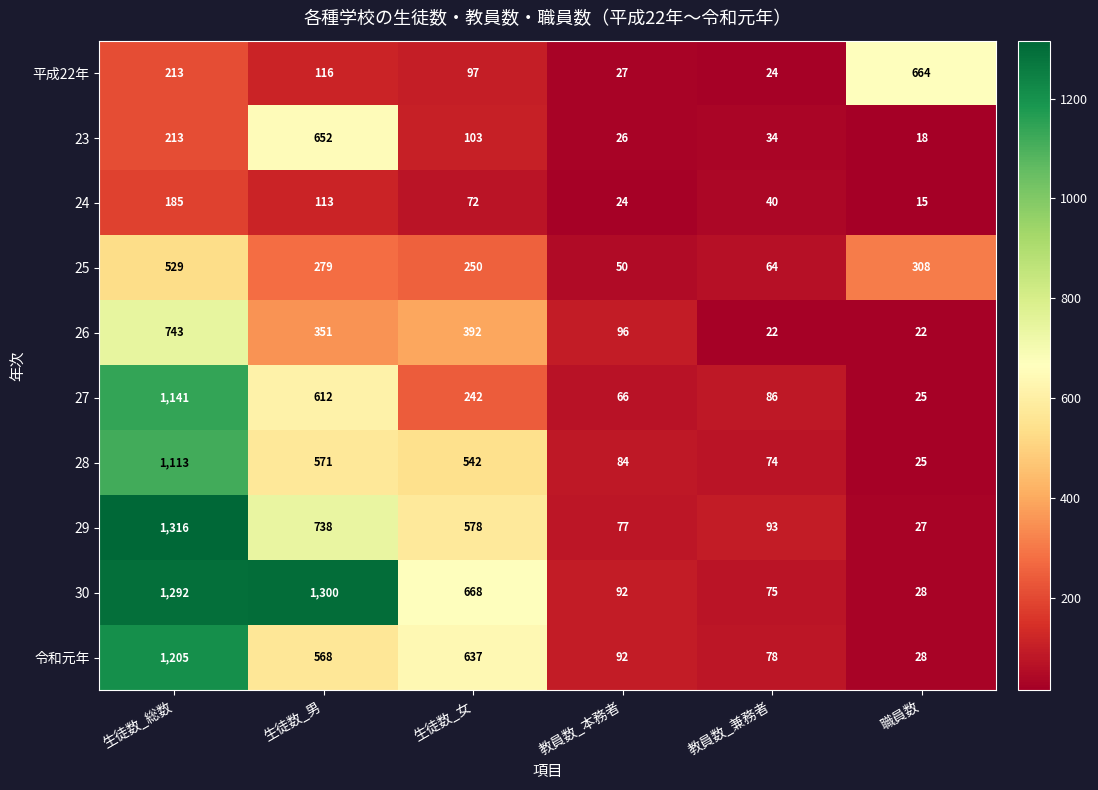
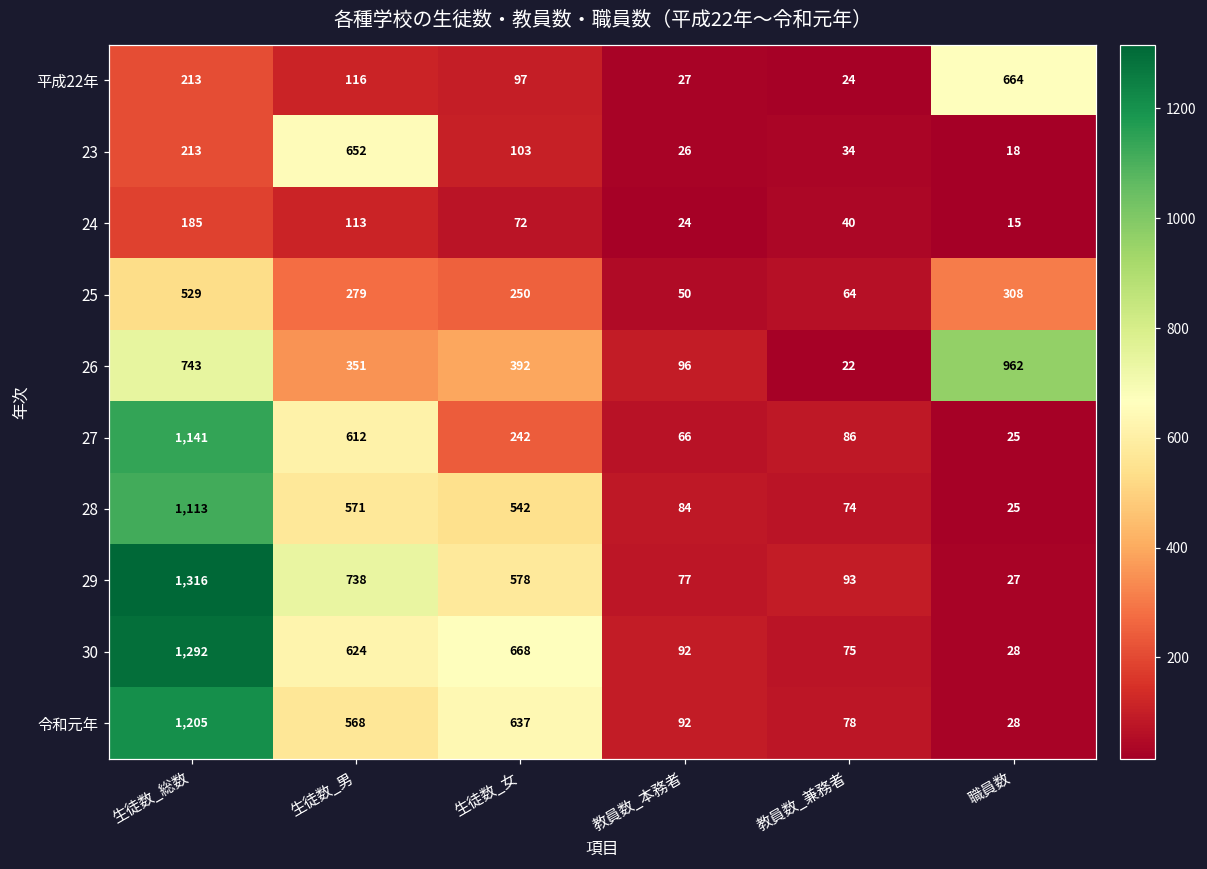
26, 職員数: 22 -> 962
30, 生徒数_男: 1,300 -> 624
